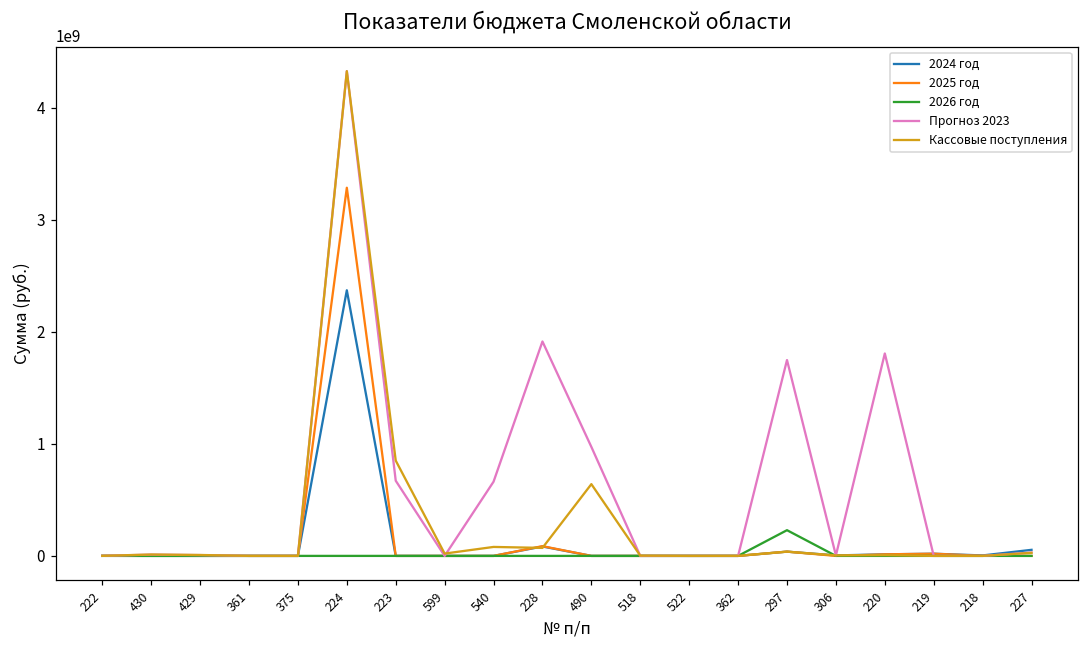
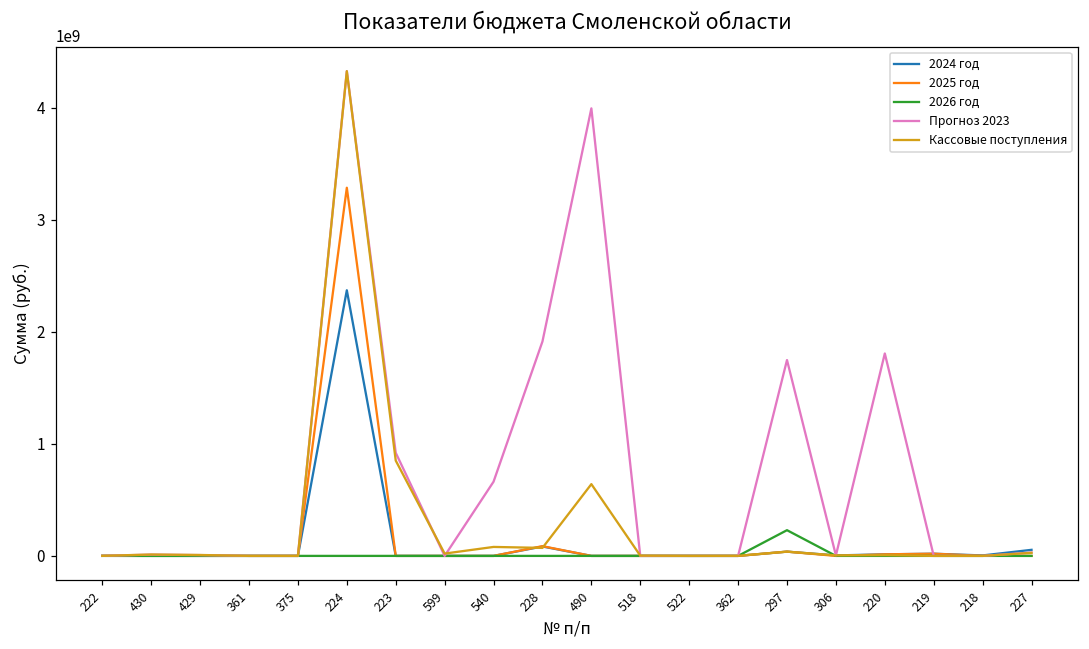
Прогноз 2023, 223: 670000000 -> 920000000
Прогноз 2023, 490: 970000000 -> 4000000000
